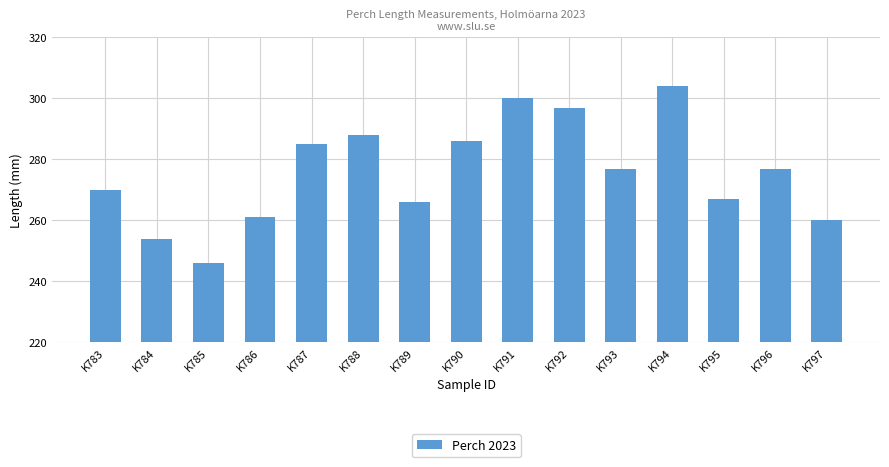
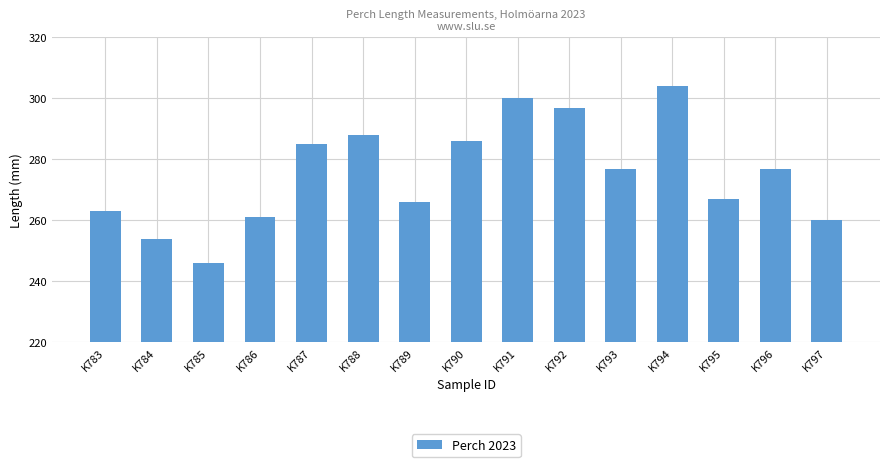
K783: 270 -> 263
